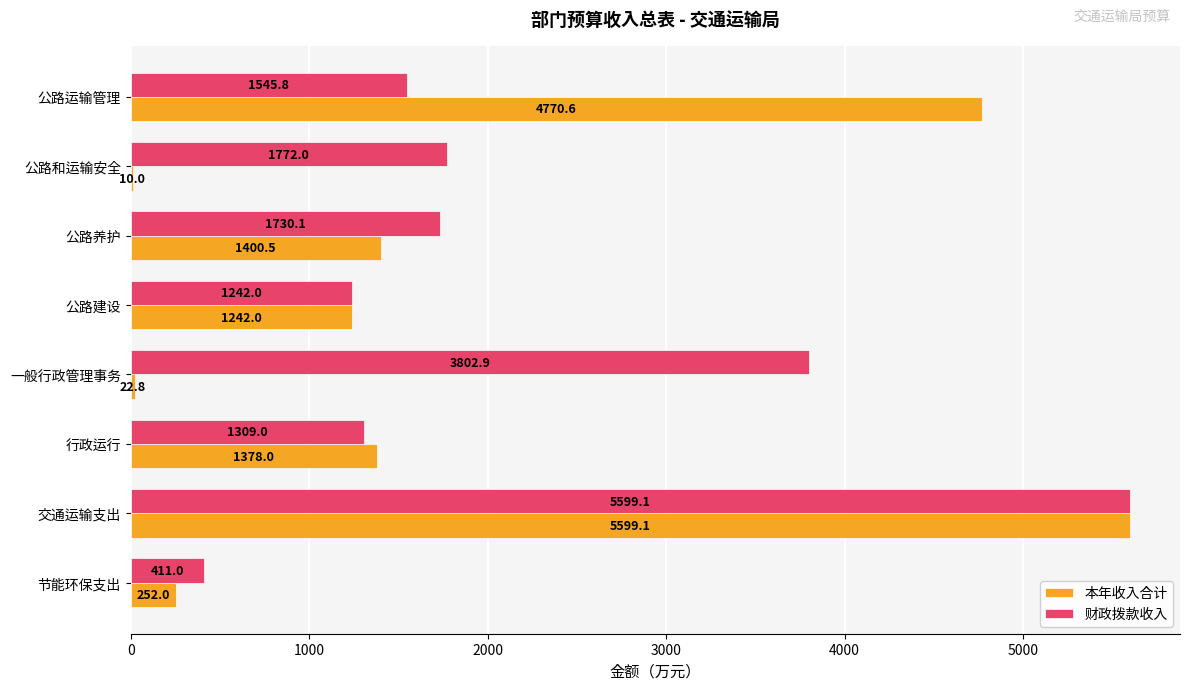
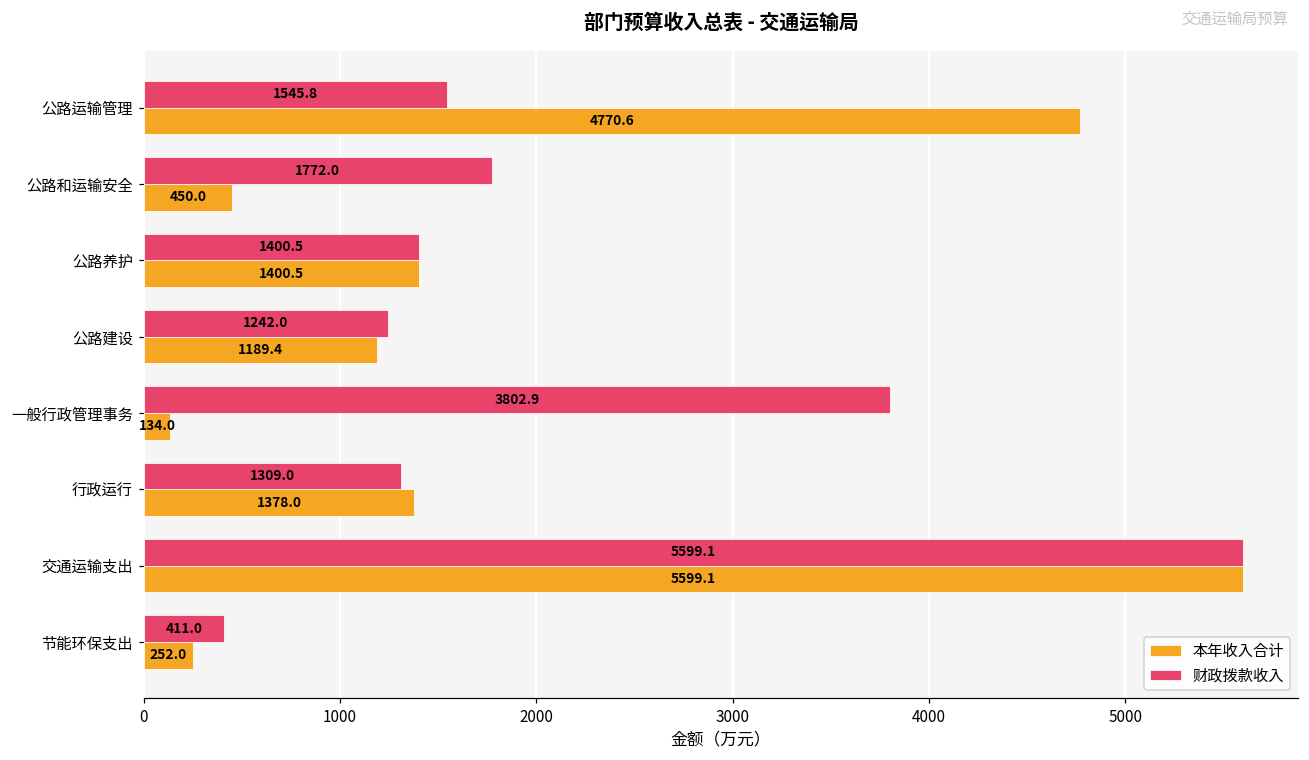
本年收入合计, 公路和运输安全: 10.0 -> 450.0
财政拨款收入, 公路养护: 1730.1 -> 1400.5
本年收入合计, 公路建设: 1242.0 -> 1189.4
本年收入合计, 一般行政管理事务: 22.8 -> 134.0
